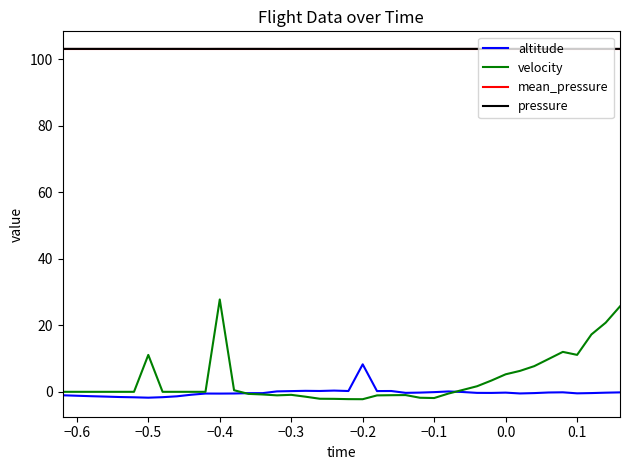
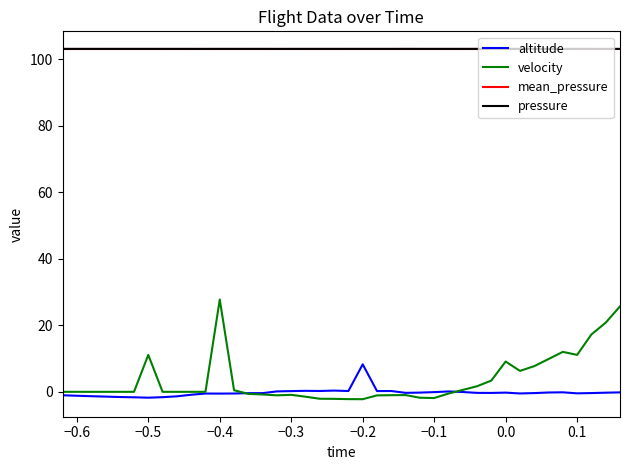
velocity, 0.0: 5 -> 9
